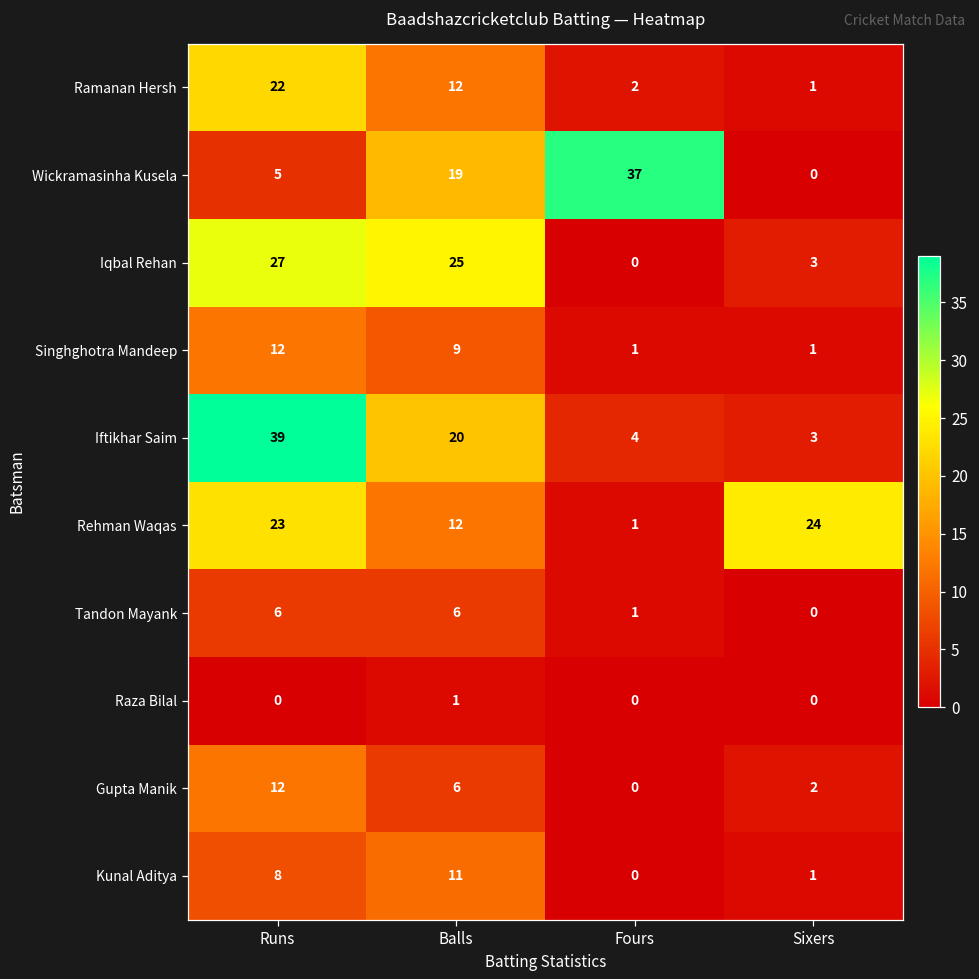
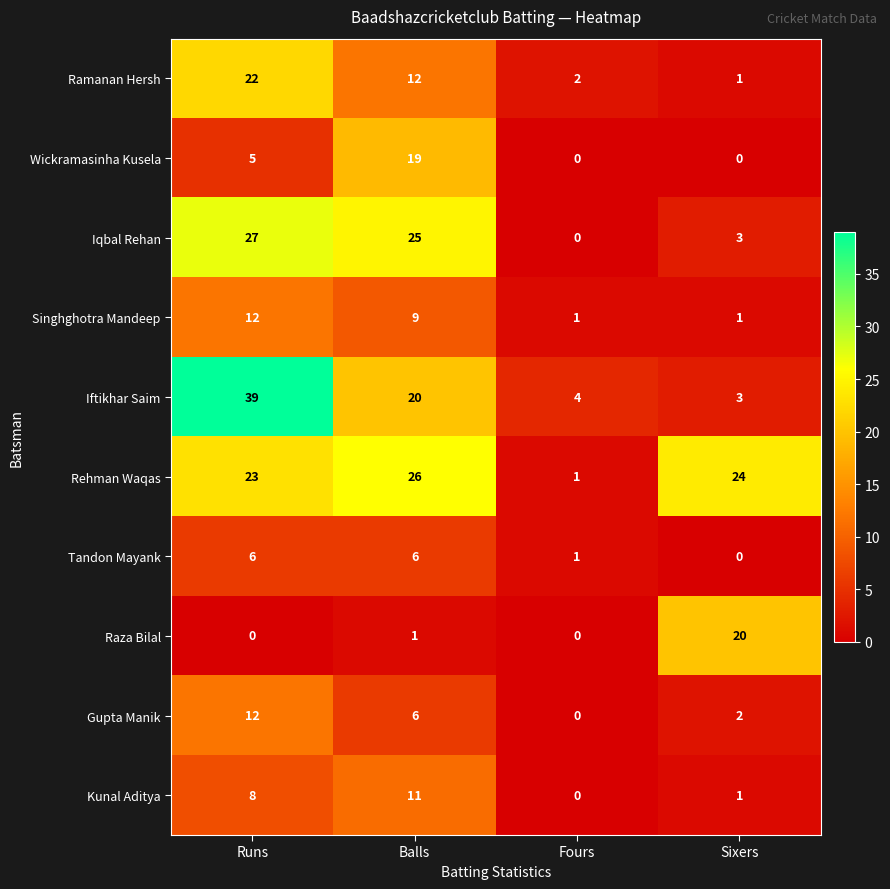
Wickramasinha Kusela, Fours: 37 -> 0
Rehman Waqas, Balls: 12 -> 26
Raza Bilal, Sixers: 0 -> 20
